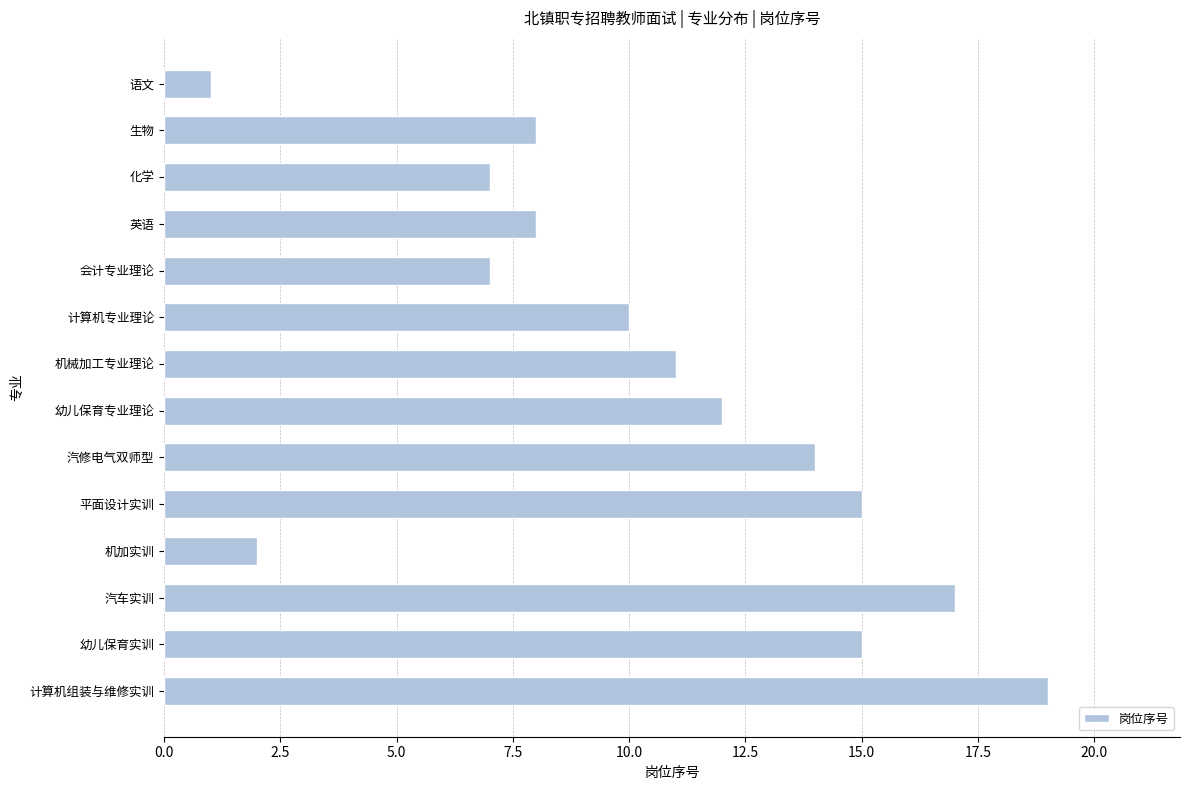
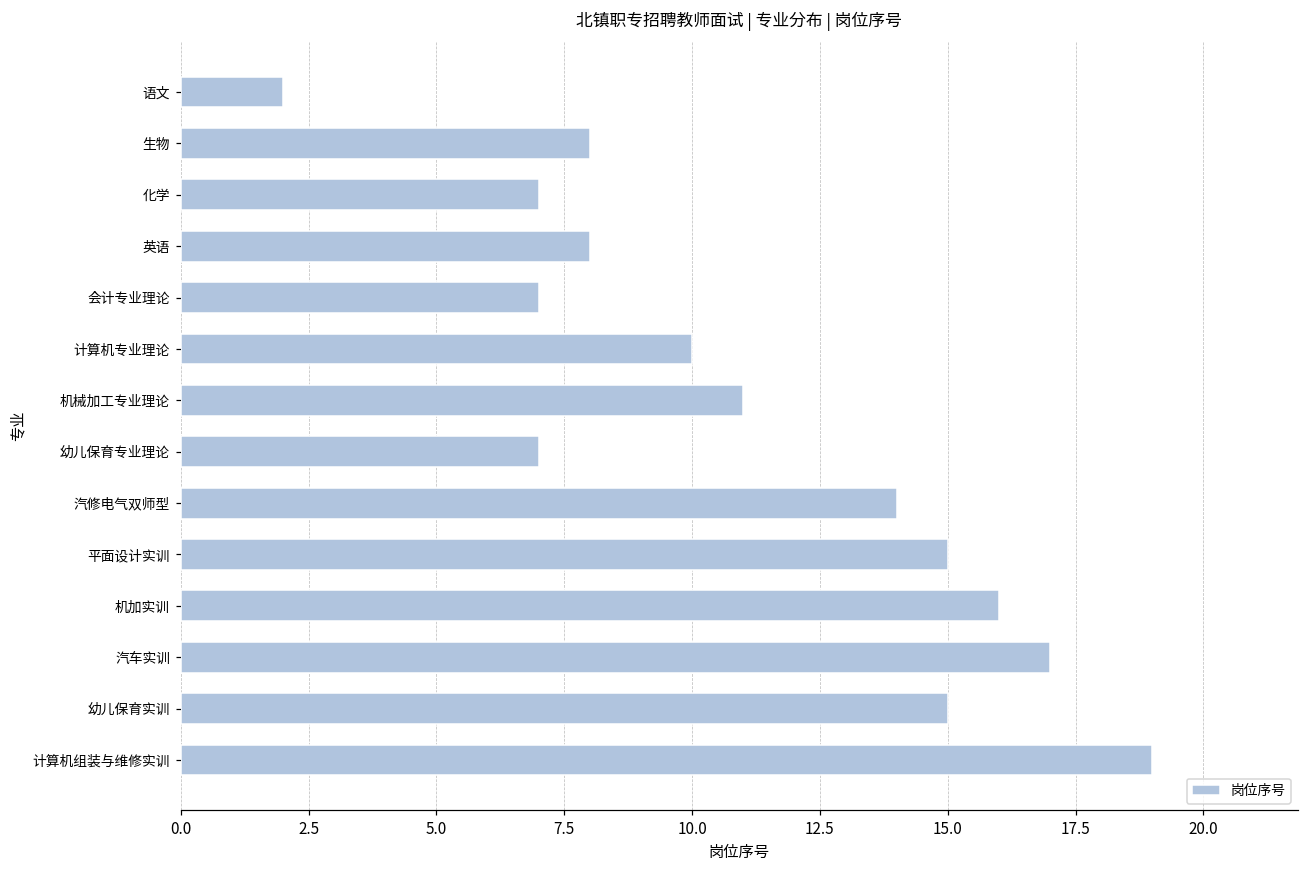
语文: 1 -> 2
幼儿保育专业理论: 12 -> 7
机加实训: 2 -> 16
